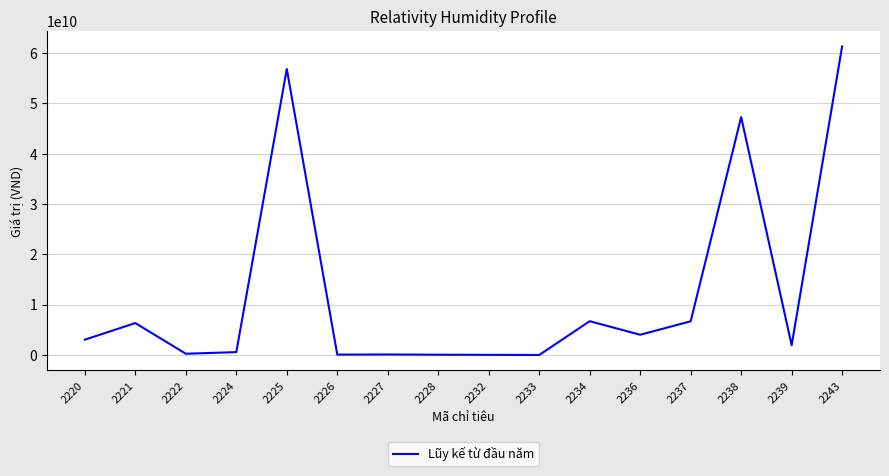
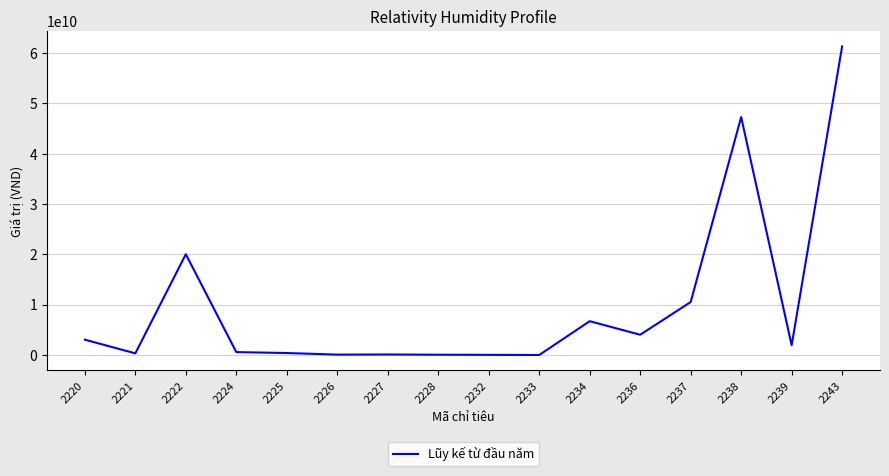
2221: 6000000000 -> 0
2222: 0 -> 20000000000
2225: 57000000000 -> 0
2237: 7000000000 -> 11000000000
